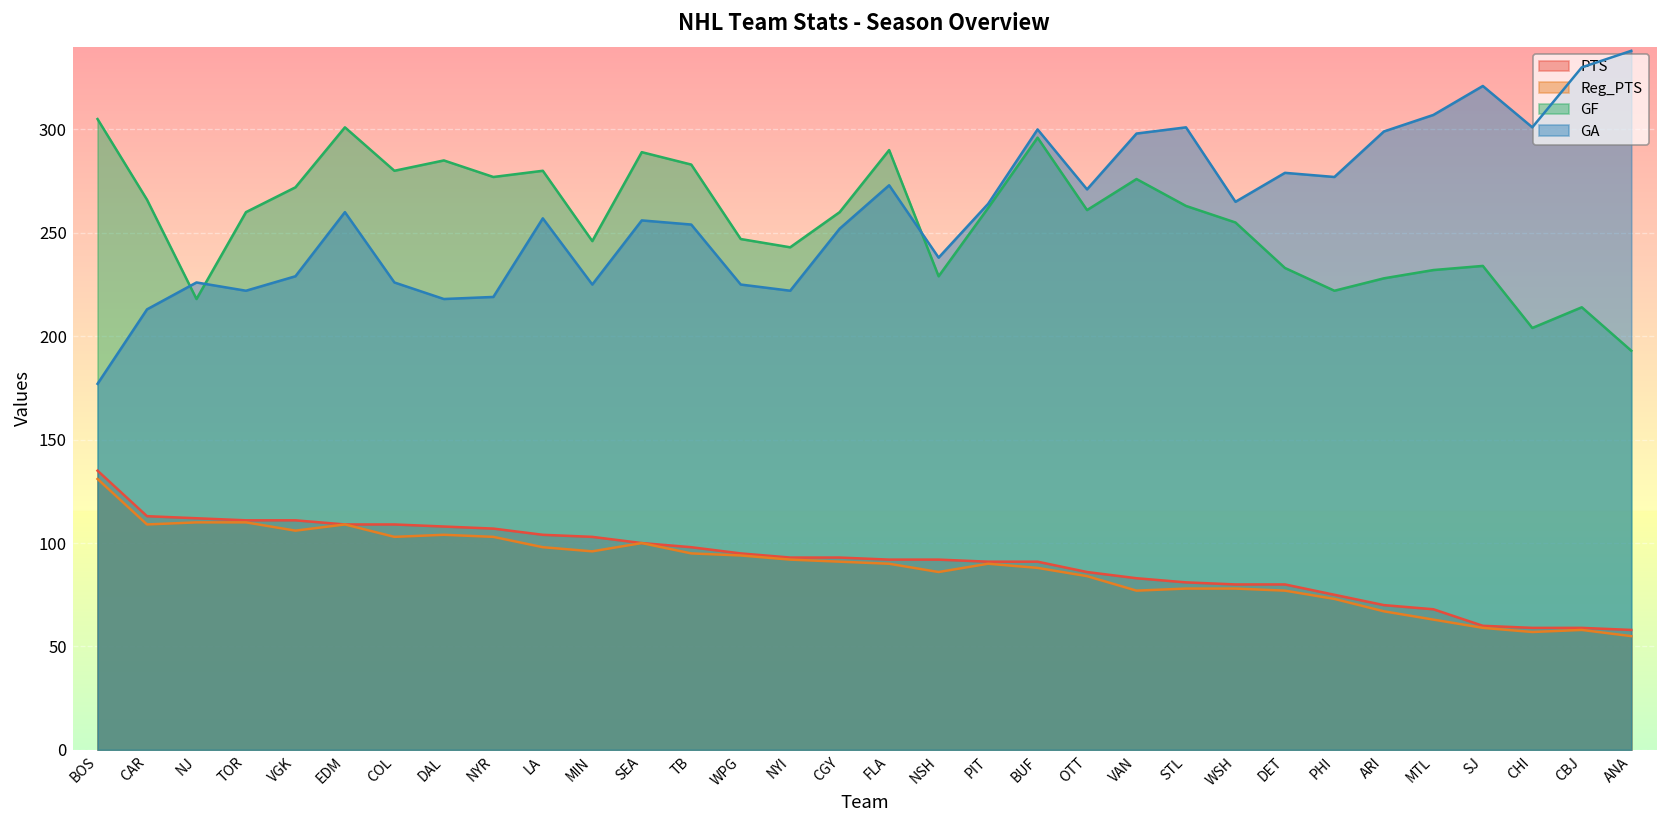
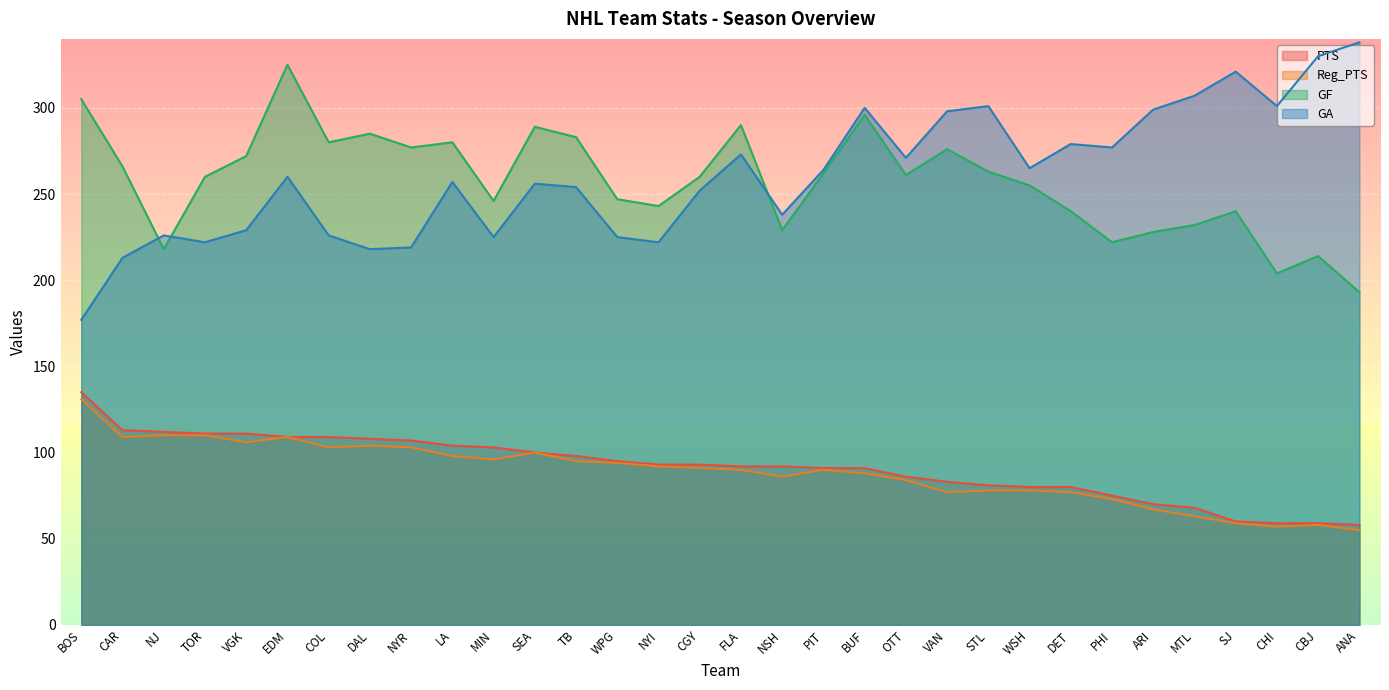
GF, EDM: 301 -> 325
GF, DET: 233 -> 240
GF, SJ: 234 -> 240
